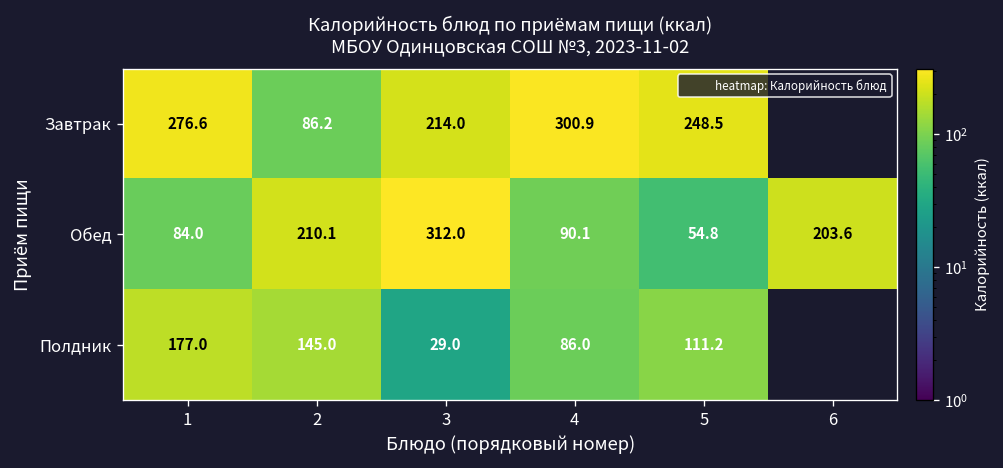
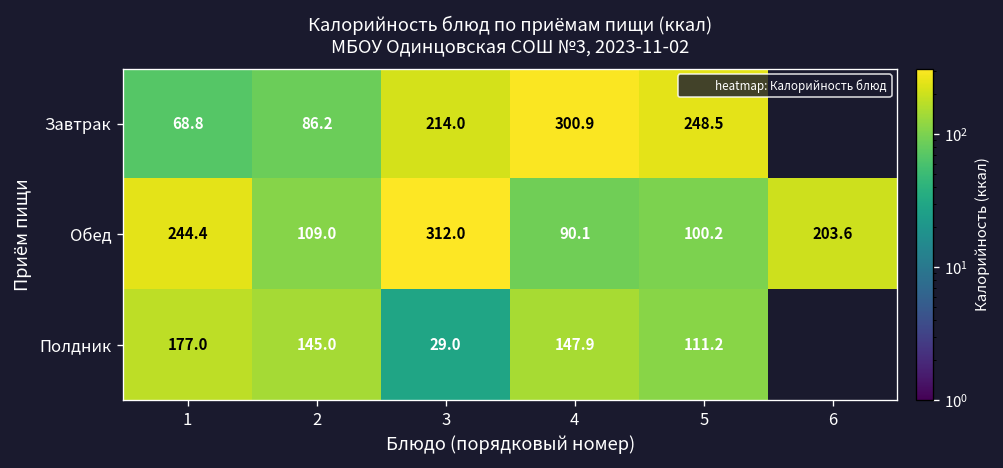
Завтрак, 1: 276.6 -> 68.8
Обед, 1: 84.0 -> 244.4
Обед, 2: 210.1 -> 109.0
Обед, 5: 54.8 -> 100.2
Полдник, 4: 86.0 -> 147.9
